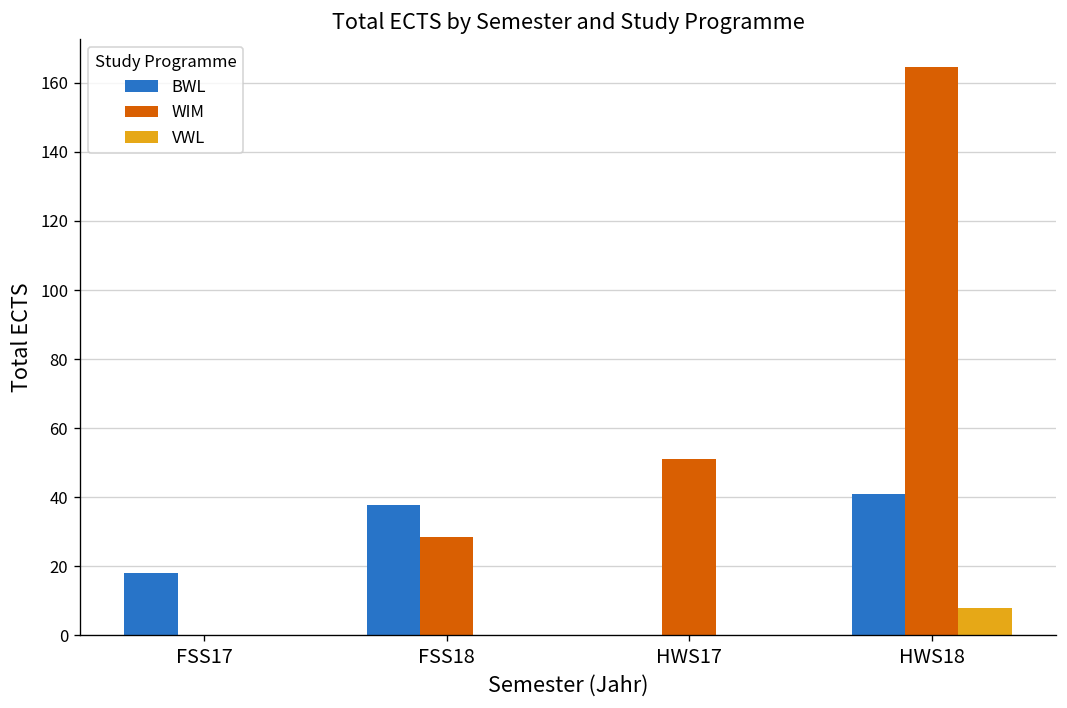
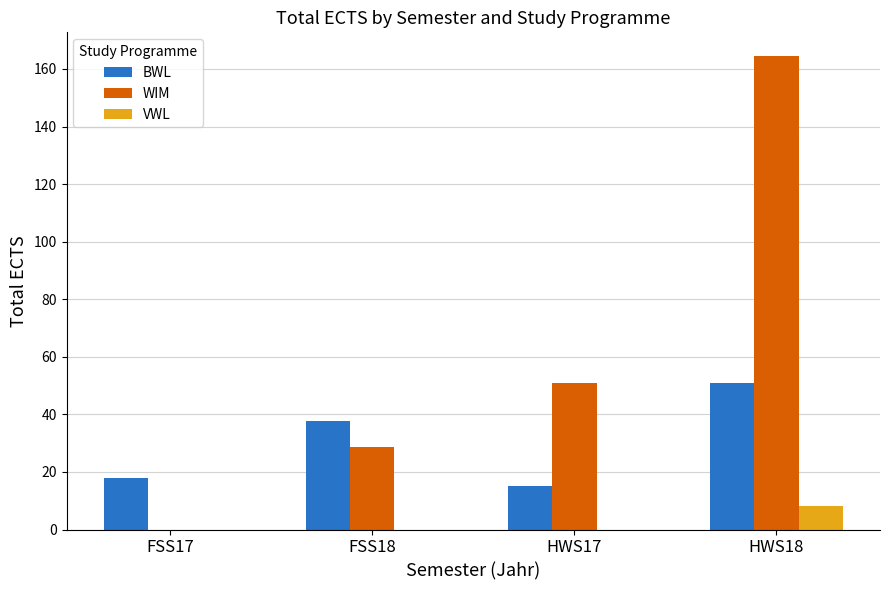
BWL, HWS17: 0 -> 15
BWL, HWS18: 41 -> 51
